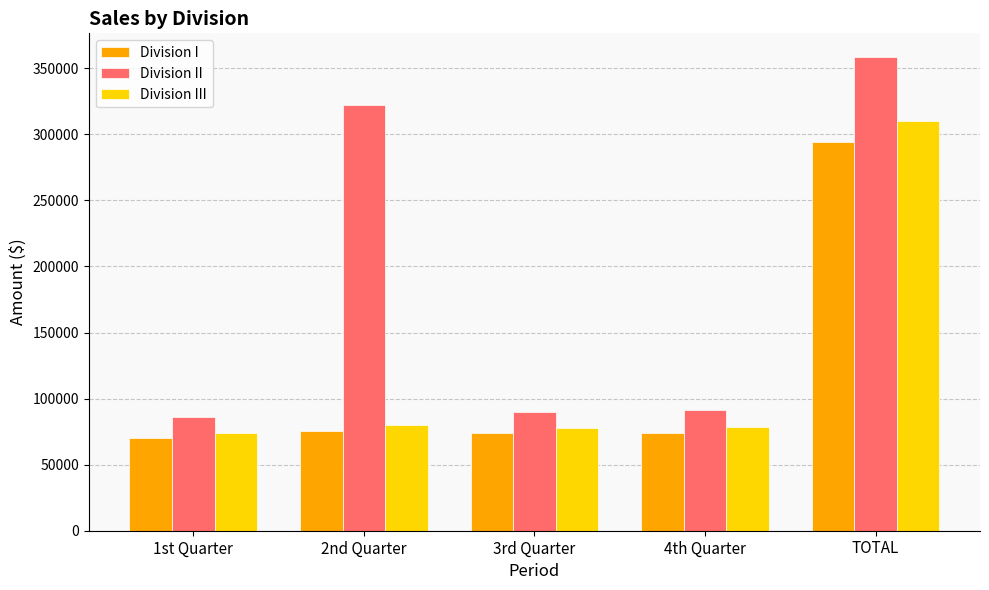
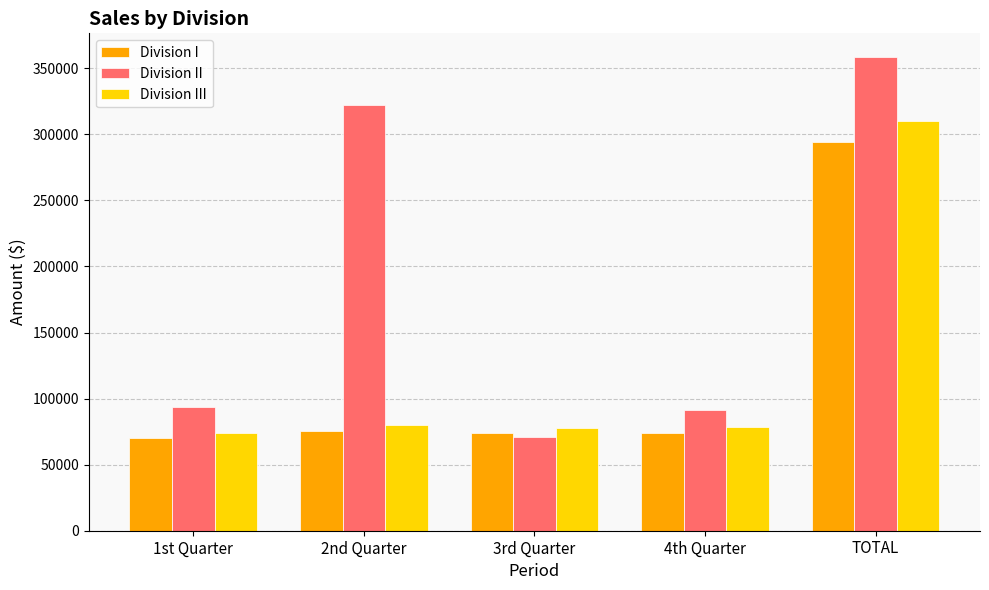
Division II, 1st Quarter: 86000 -> 93000
Division II, 3rd Quarter: 90000 -> 71000
